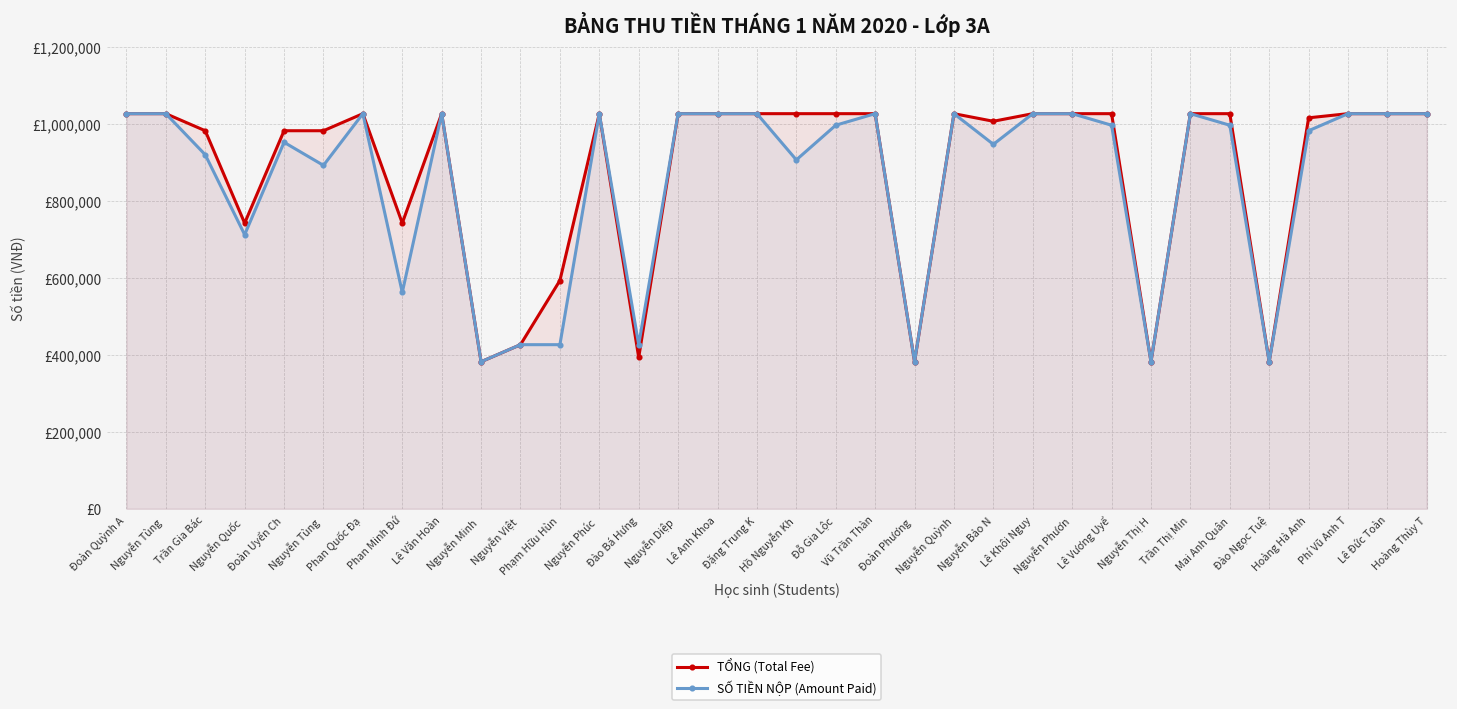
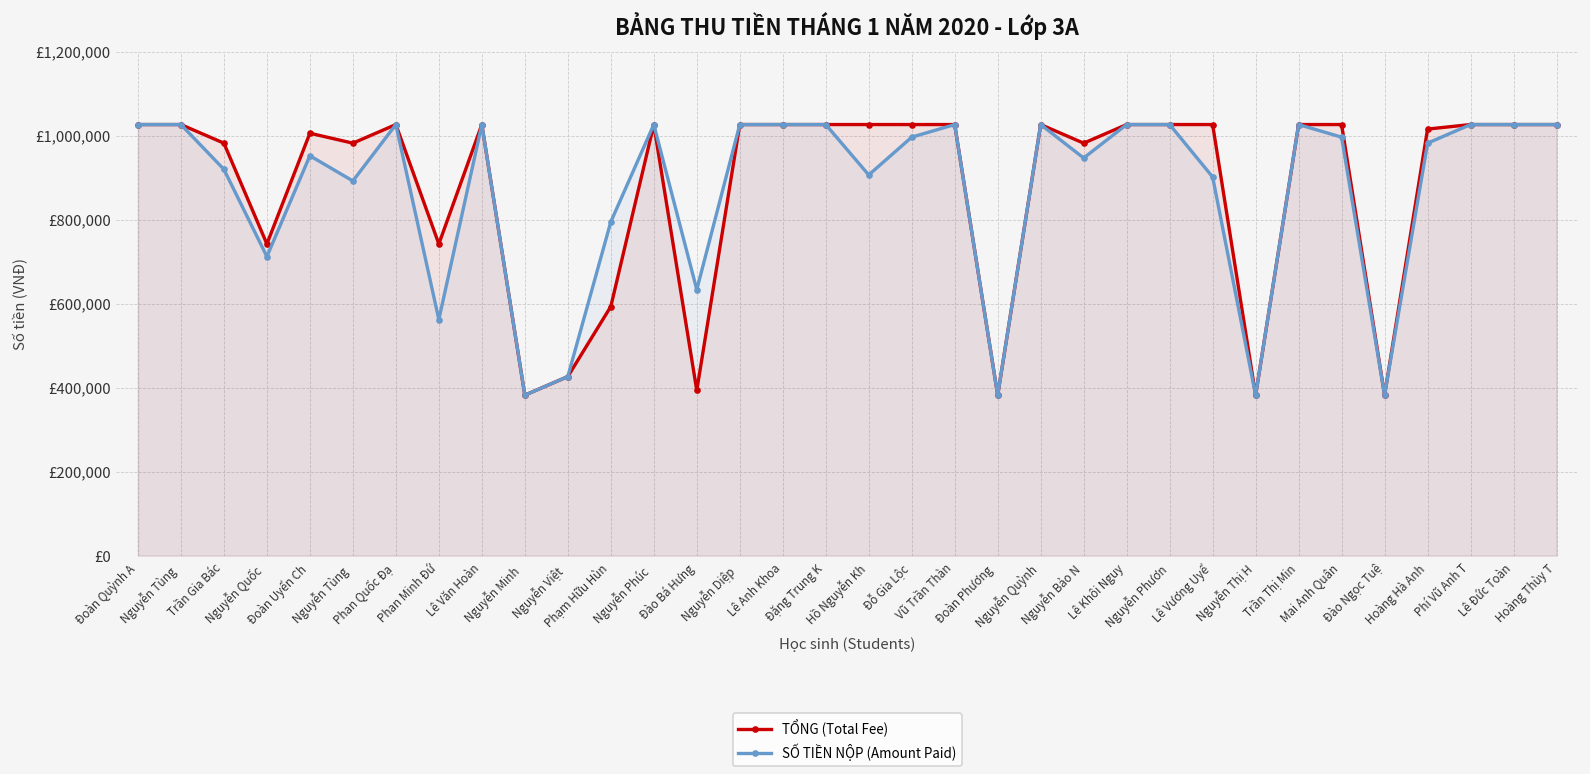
TỔNG (Total Fee), Đoàn Uyển Ch: £980,000 -> £1,010,000
SỐ TIỀN NỘP (Amount Paid), Phạm Hữu Hùn: £430,000 -> £790,000
SỐ TIỀN NỘP (Amount Paid), Đào Bá Hưng: £430,000 -> £630,000
TỔNG (Total Fee), Nguyễn Bảo N: £1,010,000 -> £980,000
SỐ TIỀN NỘP (Amount Paid), Lê Vương Uyể: £1,000,000 -> £900,000
